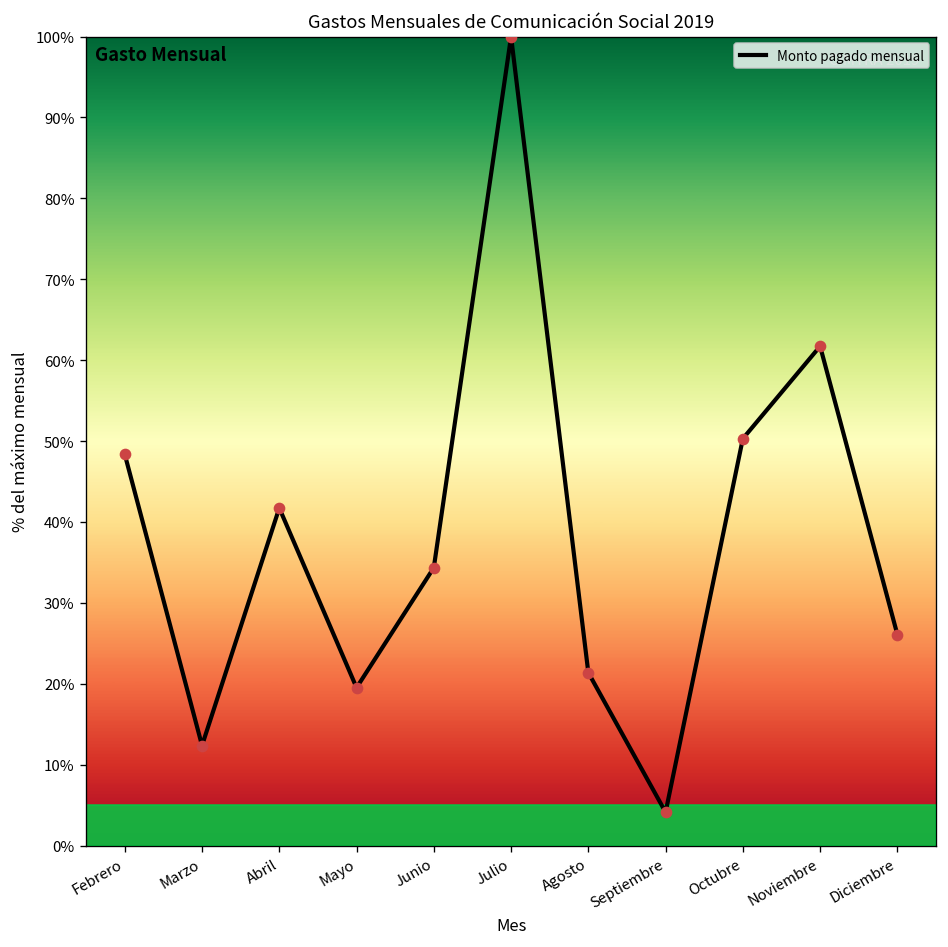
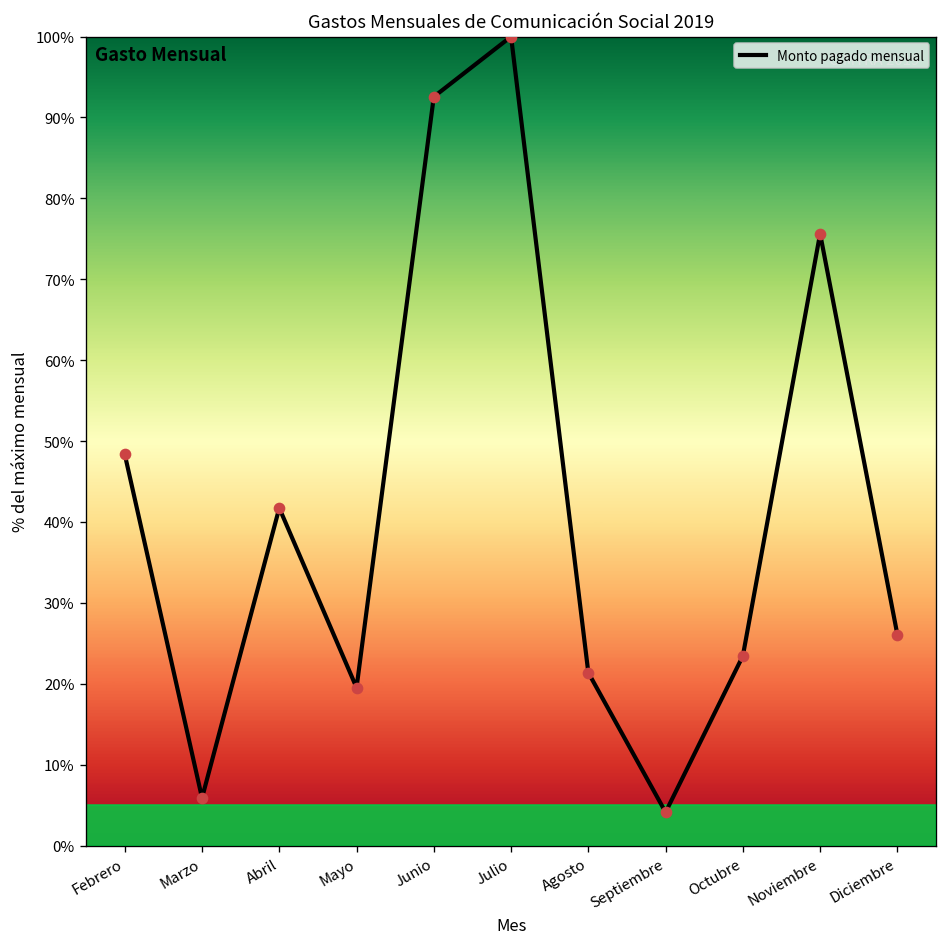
Marzo: 12% -> 6%
Junio: 34% -> 93%
Octubre: 50% -> 23%
Noviembre: 62% -> 76%
